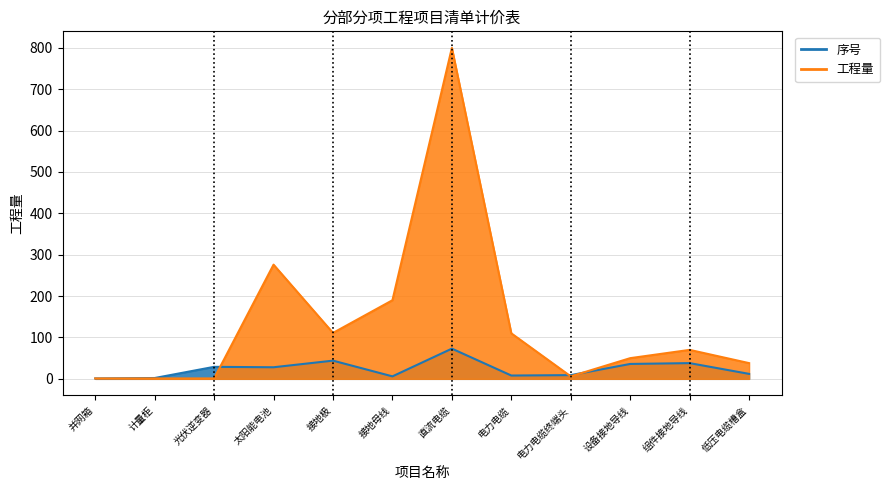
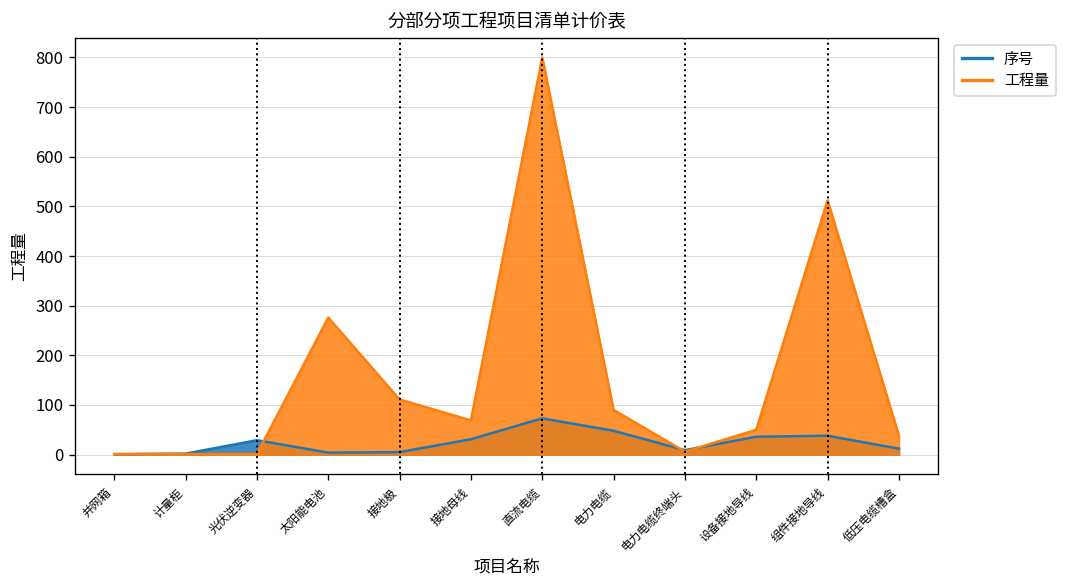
序号, 太阳能电池: 30 -> 0
序号, 接地极: 40 -> 10
序号, 接地母线: 10 -> 30
工程量, 接地母线: 190 -> 70
序号, 电力电缆: 10 -> 50
工程量, 电力电缆: 110 -> 90
工程量, 组件接地导线: 70 -> 510
